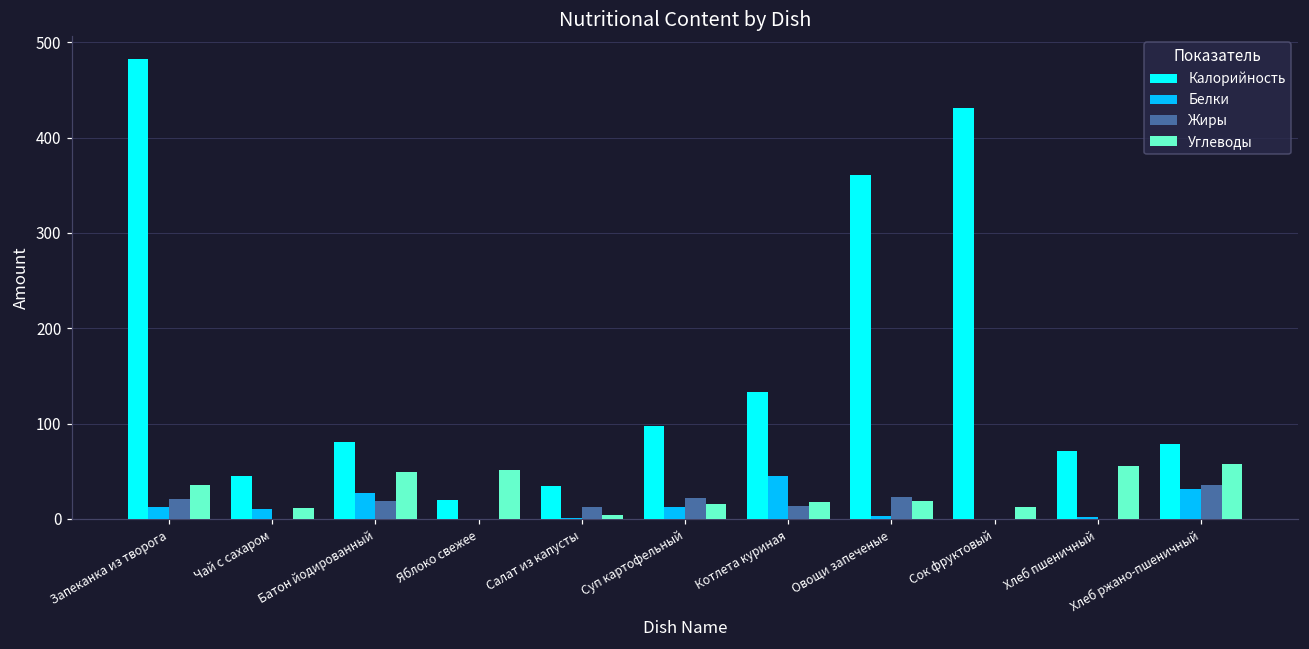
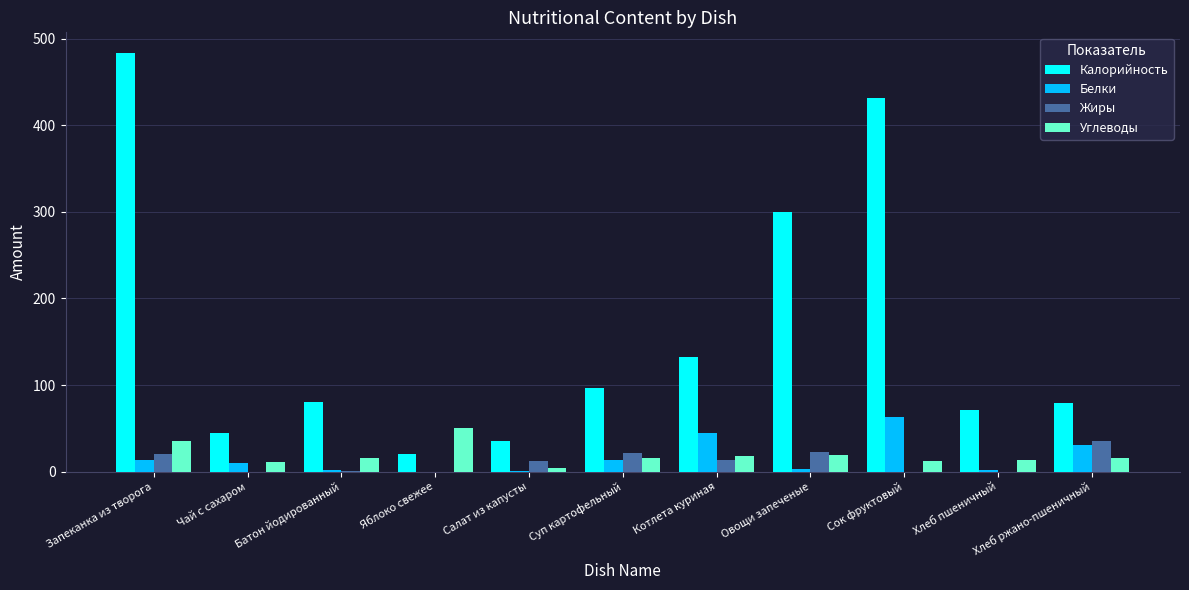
Белки, Батон йодированный: 30 -> 0
Жиры, Батон йодированный: 20 -> 0
Углеводы, Батон йодированный: 50 -> 20
Калорийность, Овощи запеченые: 360 -> 300
Белки, Сок фруктовый: 0 -> 60
Углеводы, Хлеб пшеничный: 60 -> 10
Углеводы, Хлеб ржано-пшеничный: 60 -> 20
